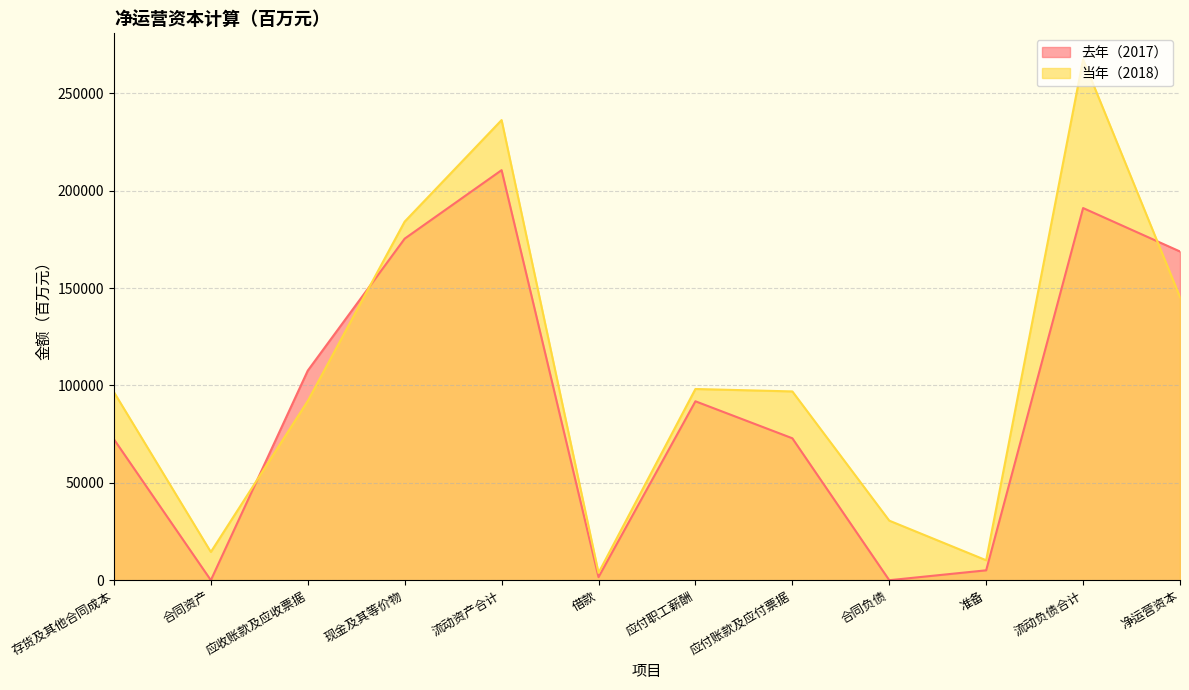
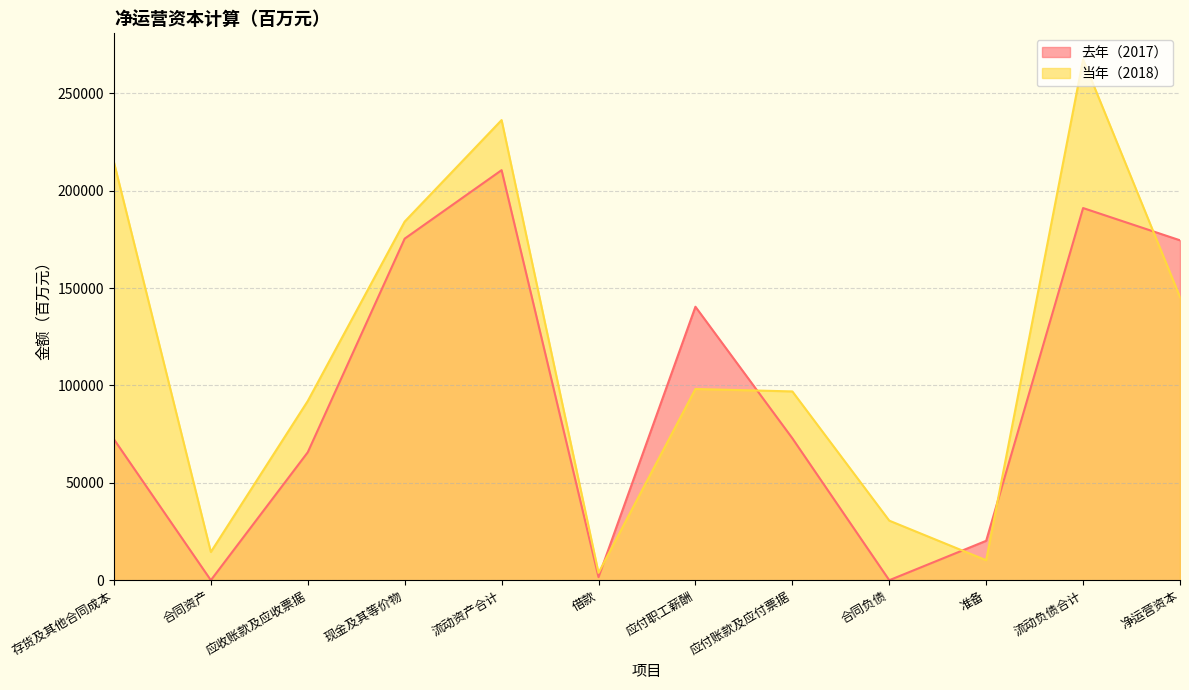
当年（2018）, 存货及其他合同成本: 97000 -> 215000
去年（2017）, 应收账款及应收票据: 108000 -> 66000
去年（2017）, 应付职工薪酬: 92000 -> 140000
去年（2017）, 准备: 5000 -> 20000
去年（2017）, 净运营资本: 169000 -> 174000
